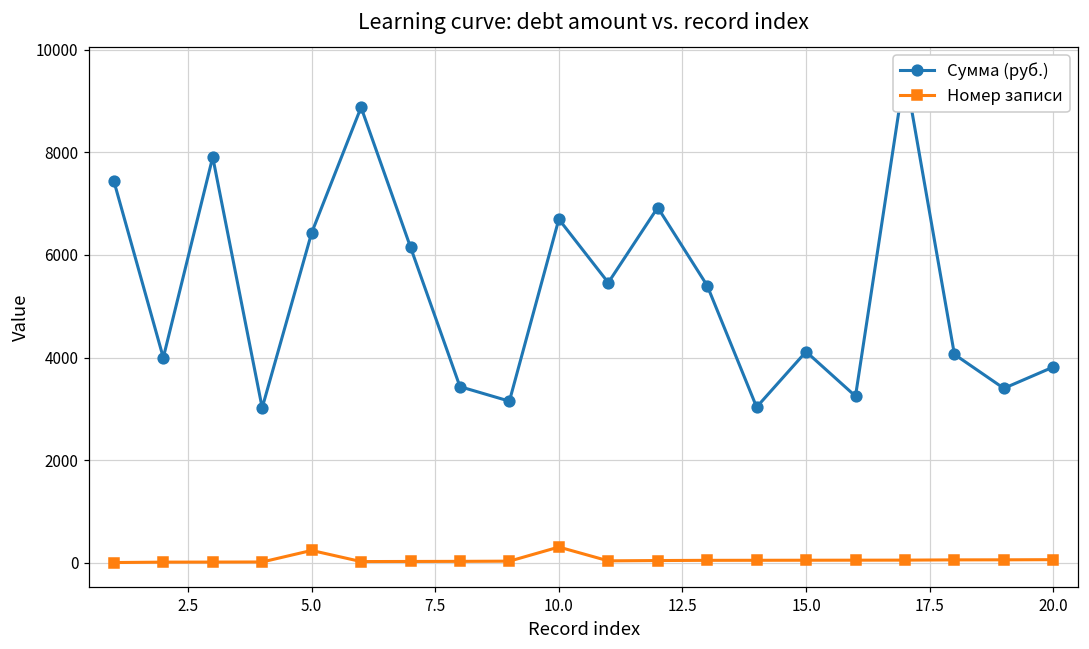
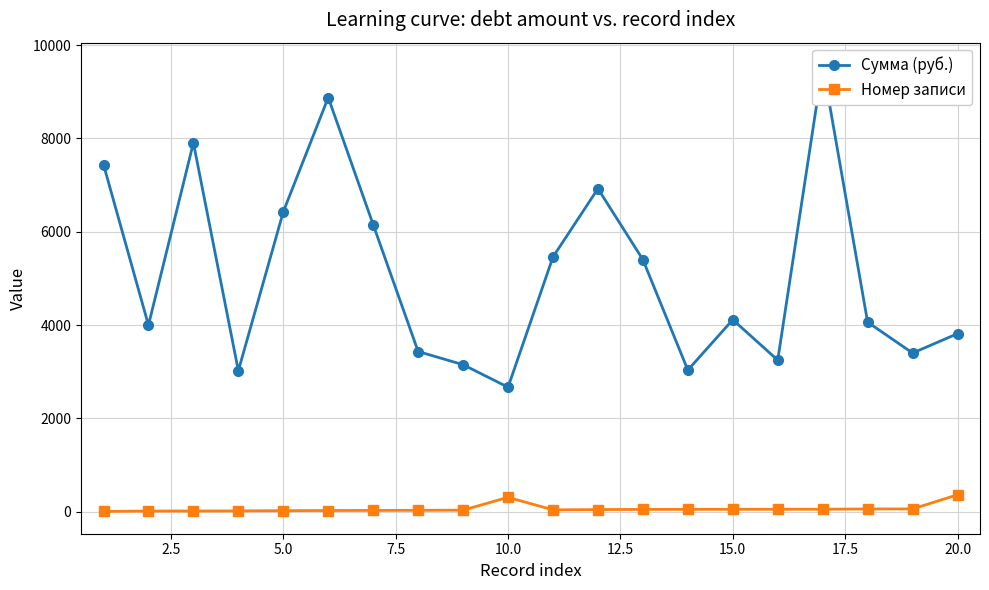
Номер записи, 5.0: 200 -> 0
Сумма (руб.), 10.0: 6700 -> 2700
Номер записи, 20.0: 100 -> 400
